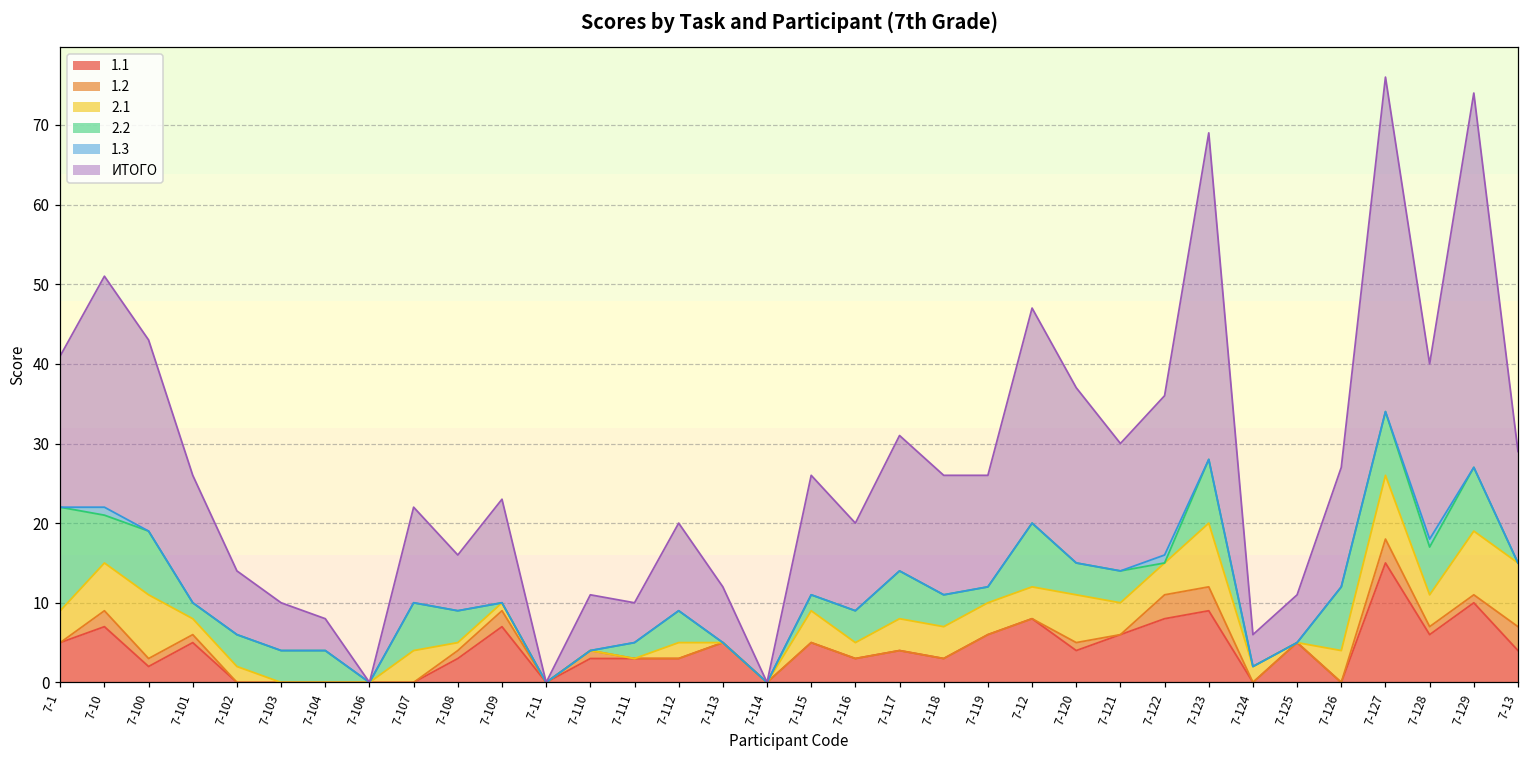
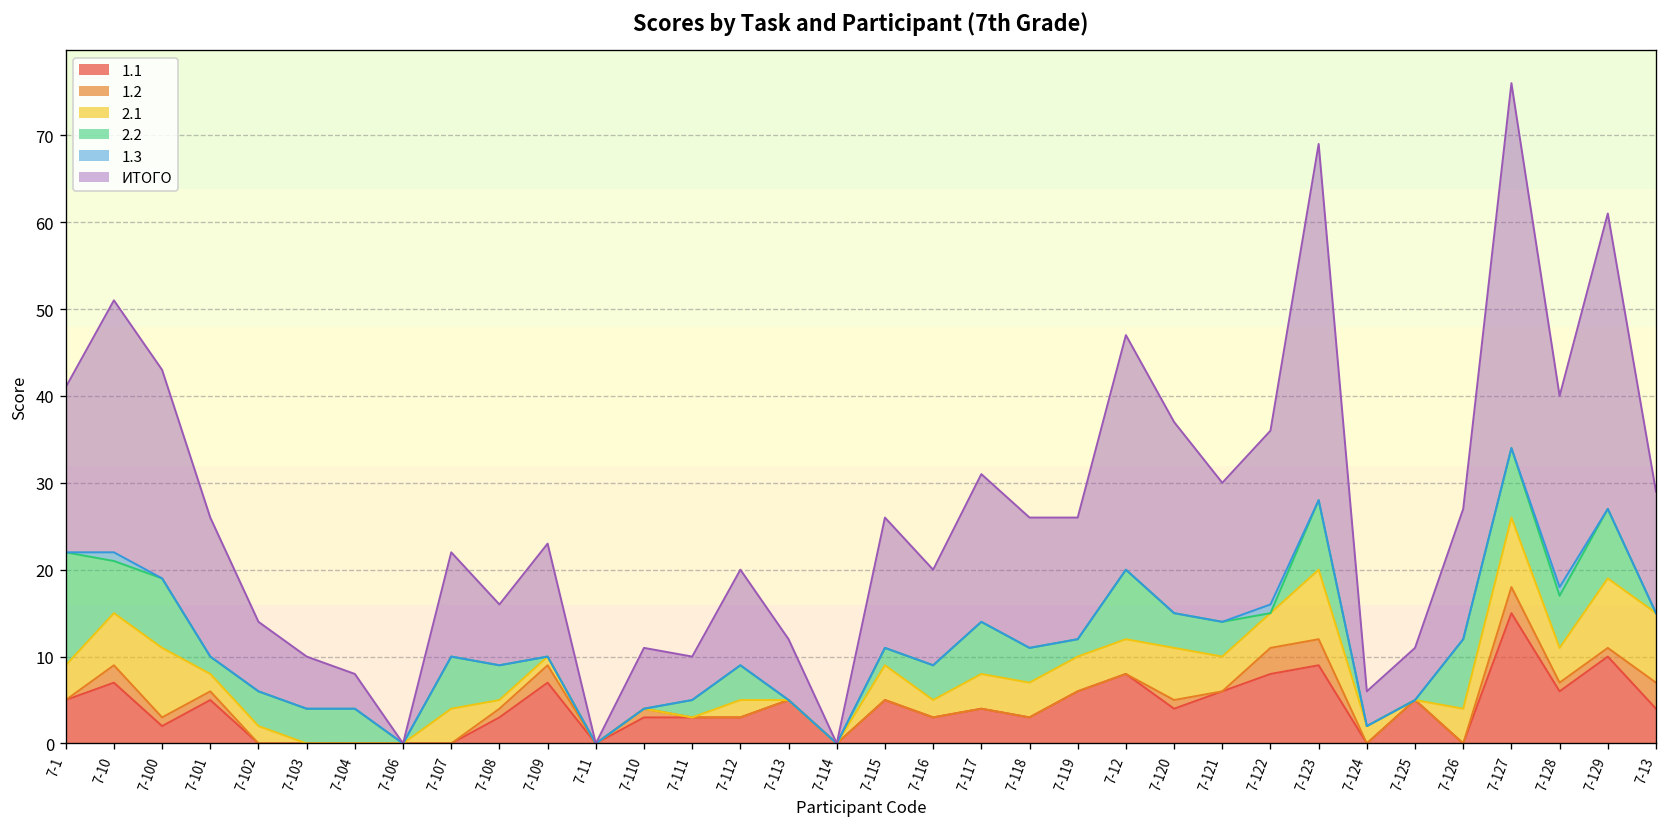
ИТОГО, 7-129: 47 -> 34
